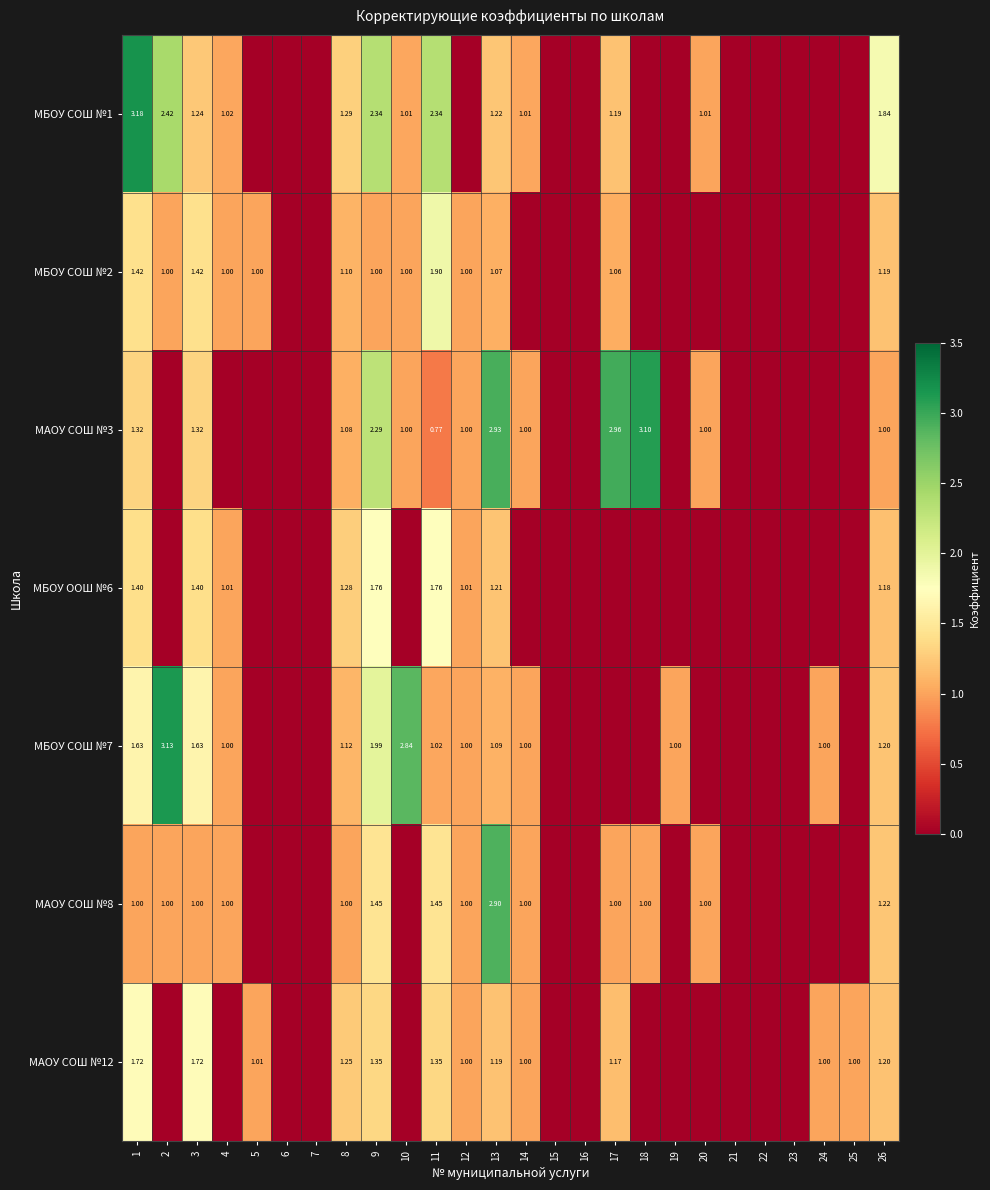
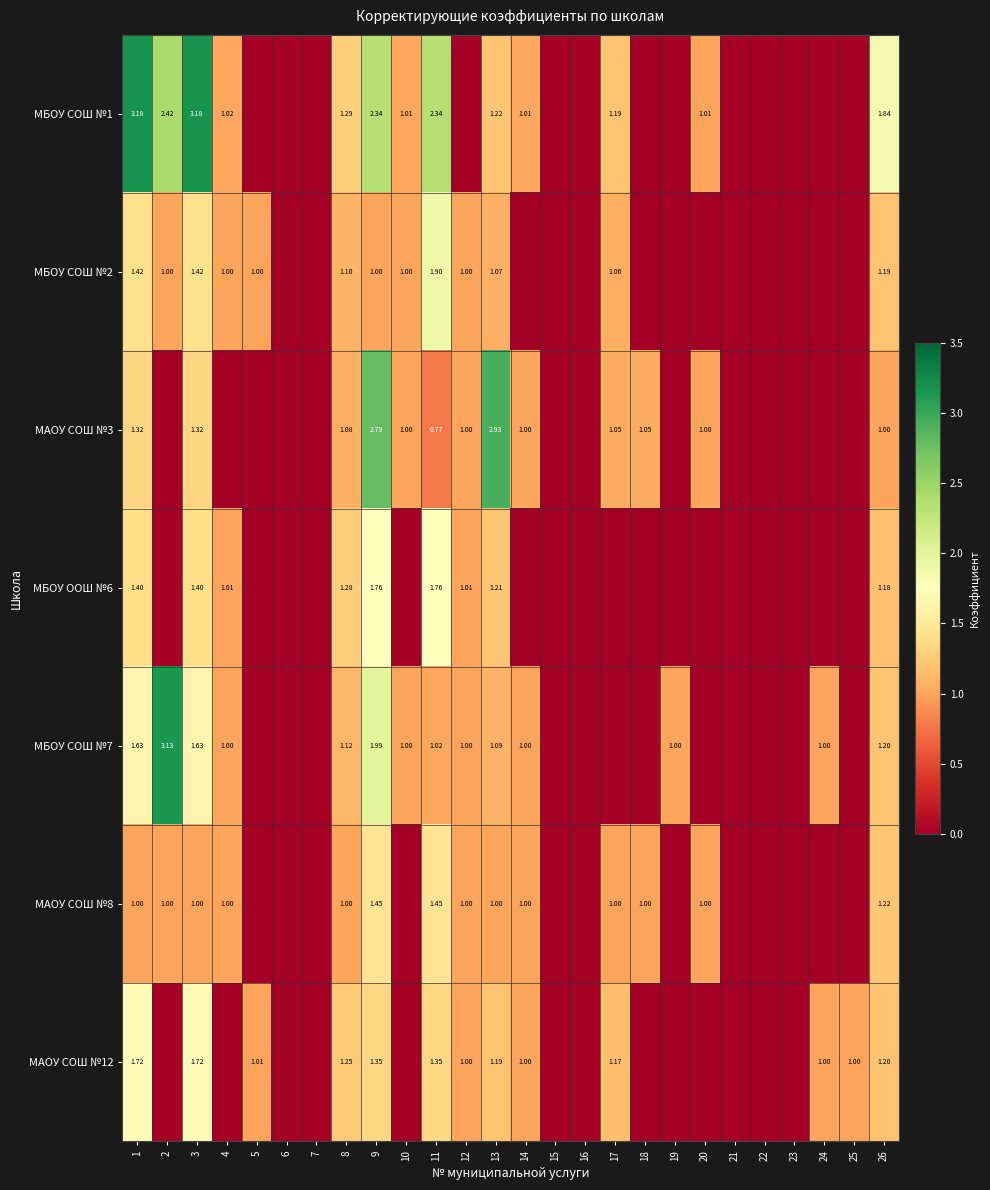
МБОУ СОШ №1, 3: 1.24 -> 3.18
МАОУ СОШ №3, 9: 2.29 -> 2.79
МАОУ СОШ №3, 17: 2.96 -> 1.05
МАОУ СОШ №3, 18: 3.10 -> 1.05
МБОУ СОШ №7, 10: 2.84 -> 1.00
МАОУ СОШ №8, 13: 2.90 -> 1.00
